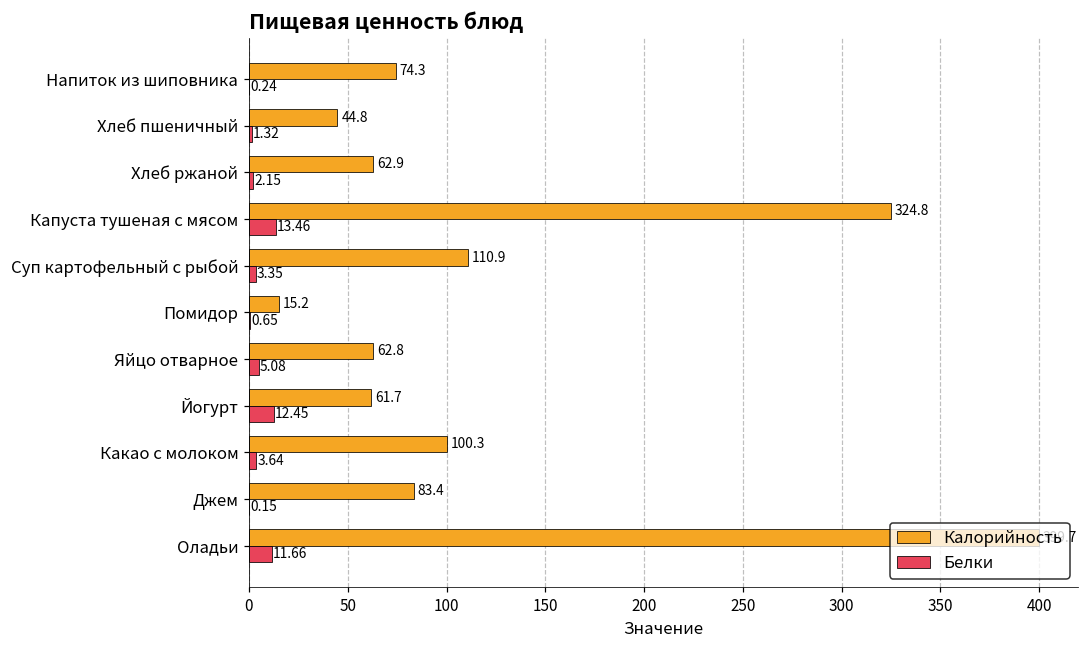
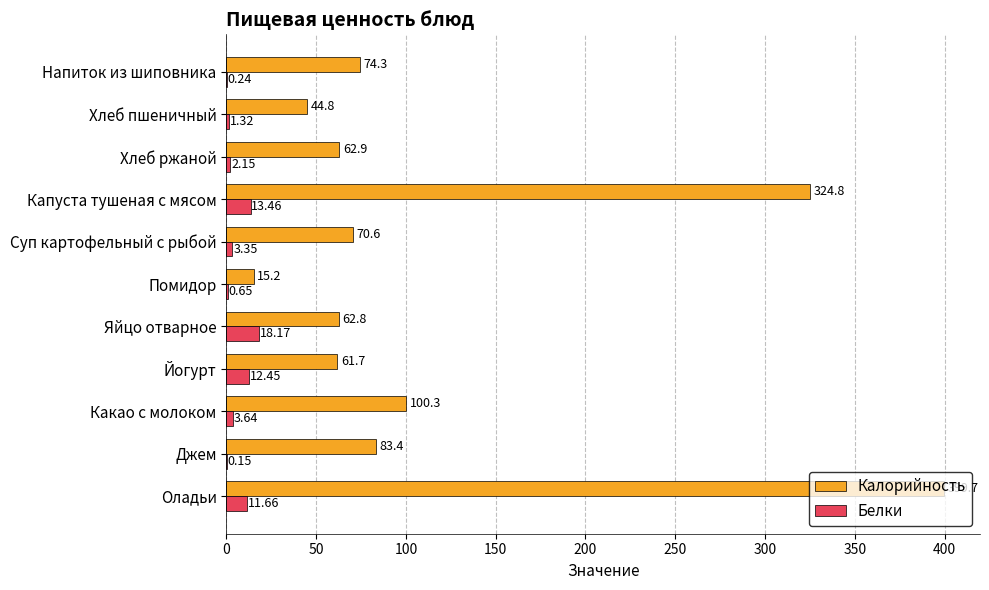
Калорийность, Суп картофельный с рыбой: 110.9 -> 70.6
Белки, Яйцо отварное: 5.08 -> 18.17
